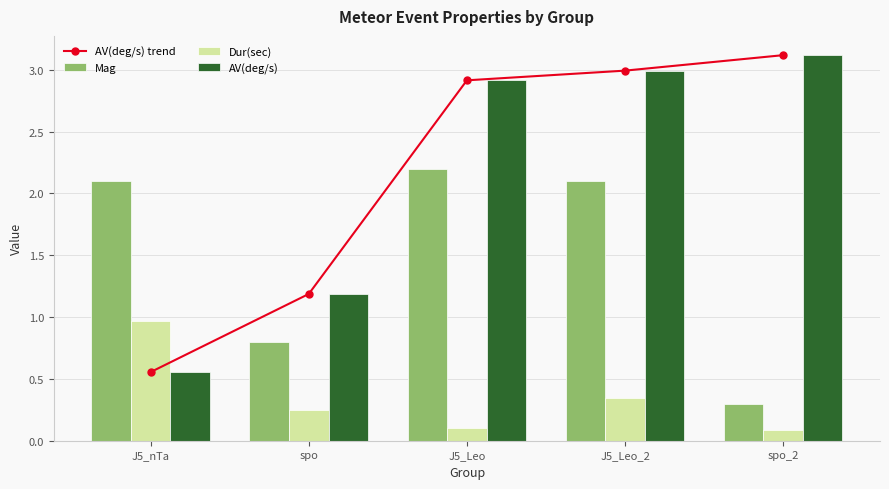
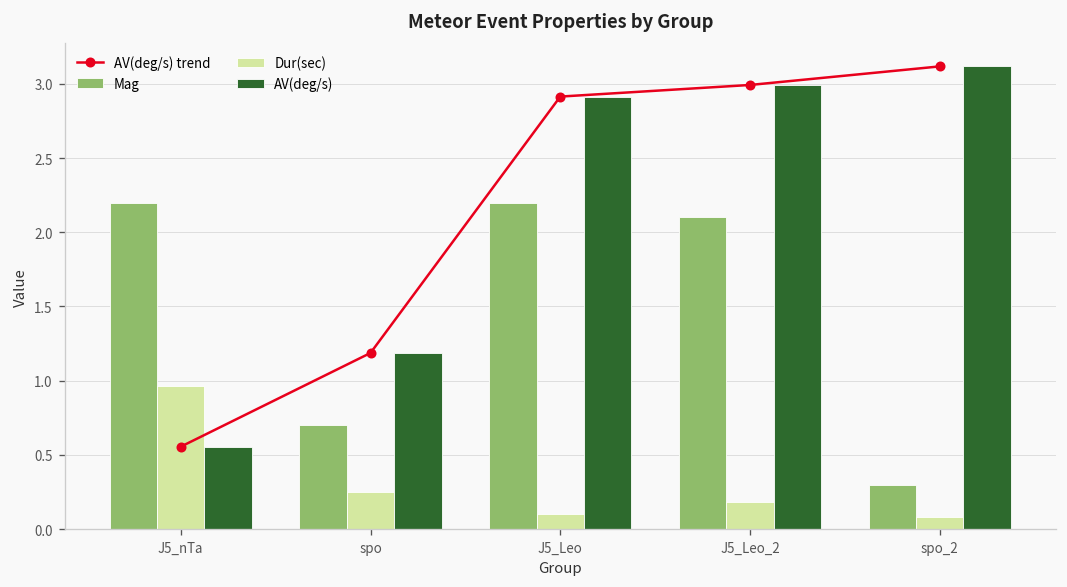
Mag, J5_nTa: 2.10 -> 2.20
Mag, spo: 0.80 -> 0.70
Dur(sec), J5_Leo_2: 0.35 -> 0.18
